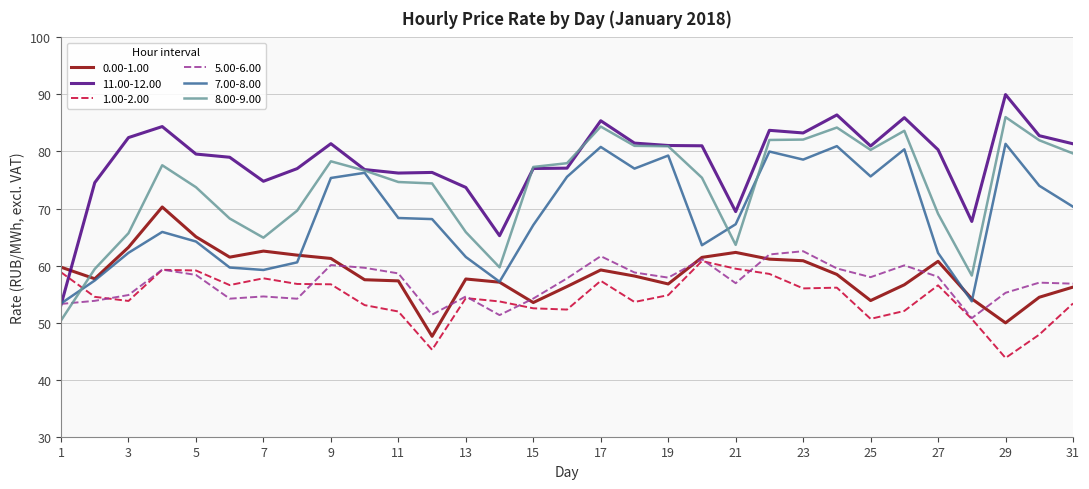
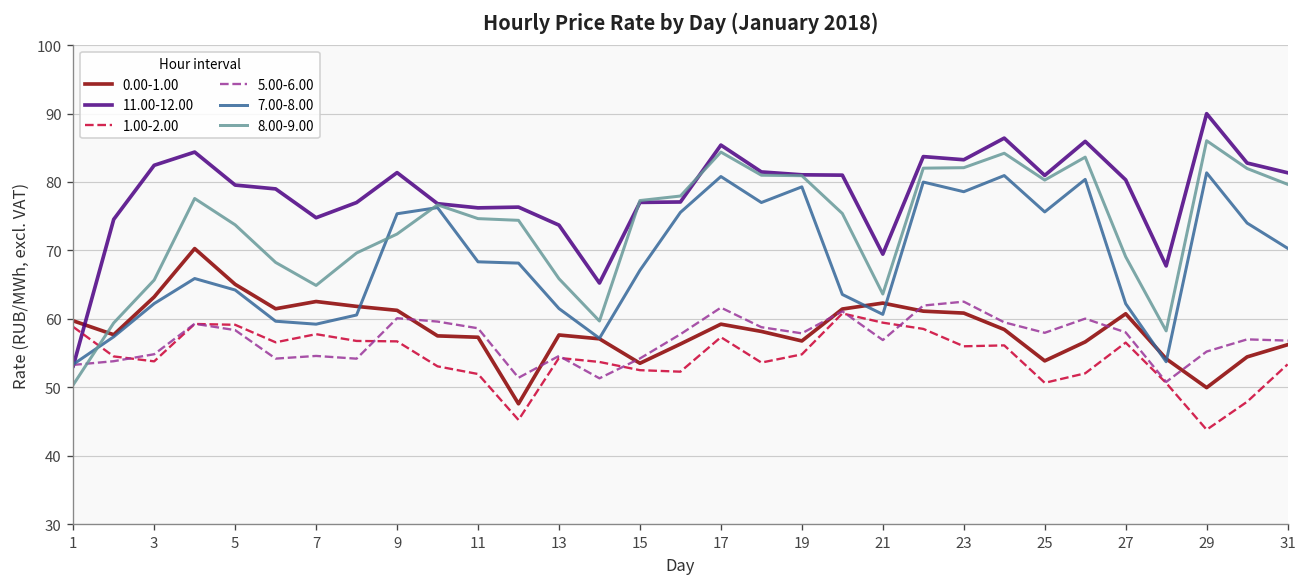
8.00-9.00, 9: 78 -> 72
7.00-8.00, 21: 67 -> 61
